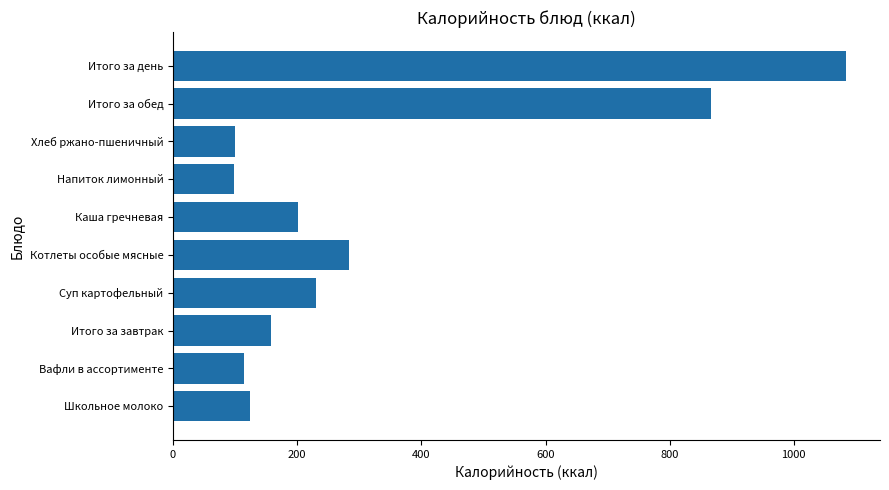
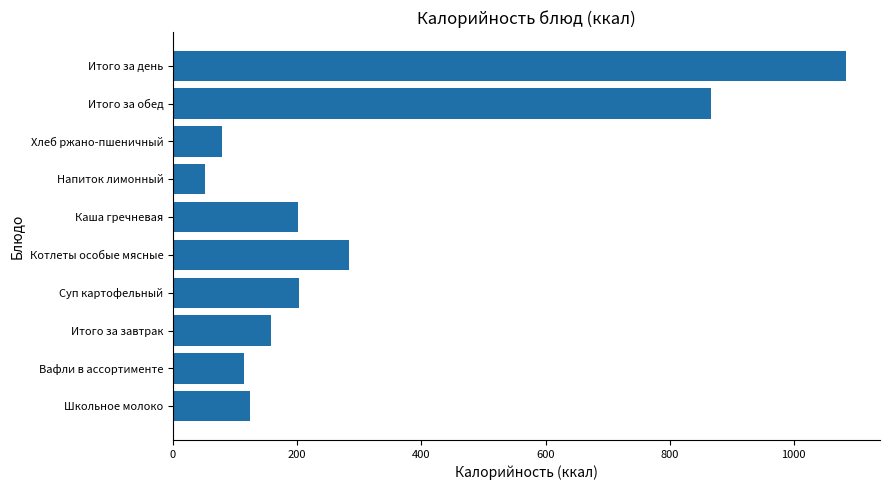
Хлеб ржано-пшеничный: 100 -> 80
Напиток лимонный: 100 -> 50
Суп картофельный: 230 -> 200
